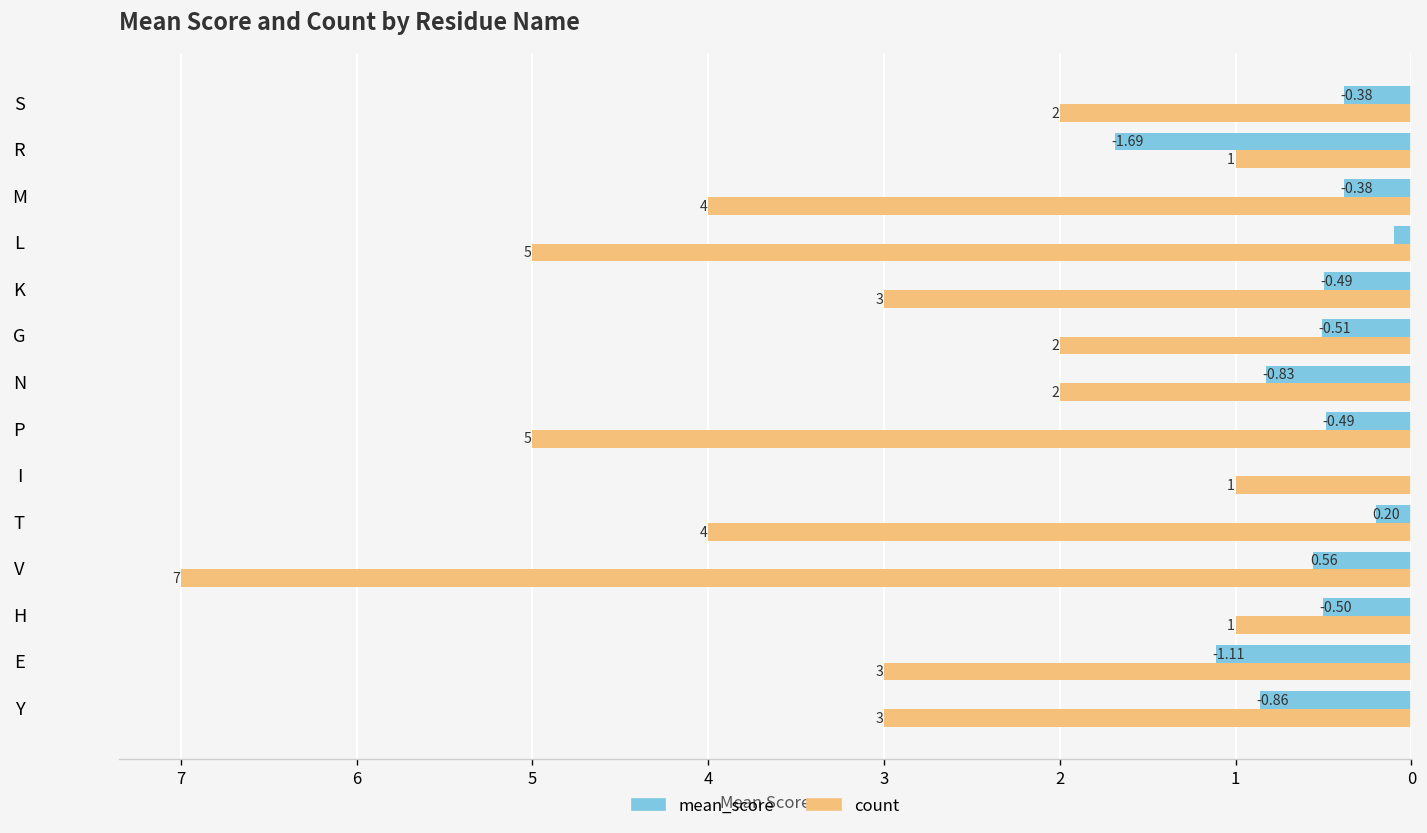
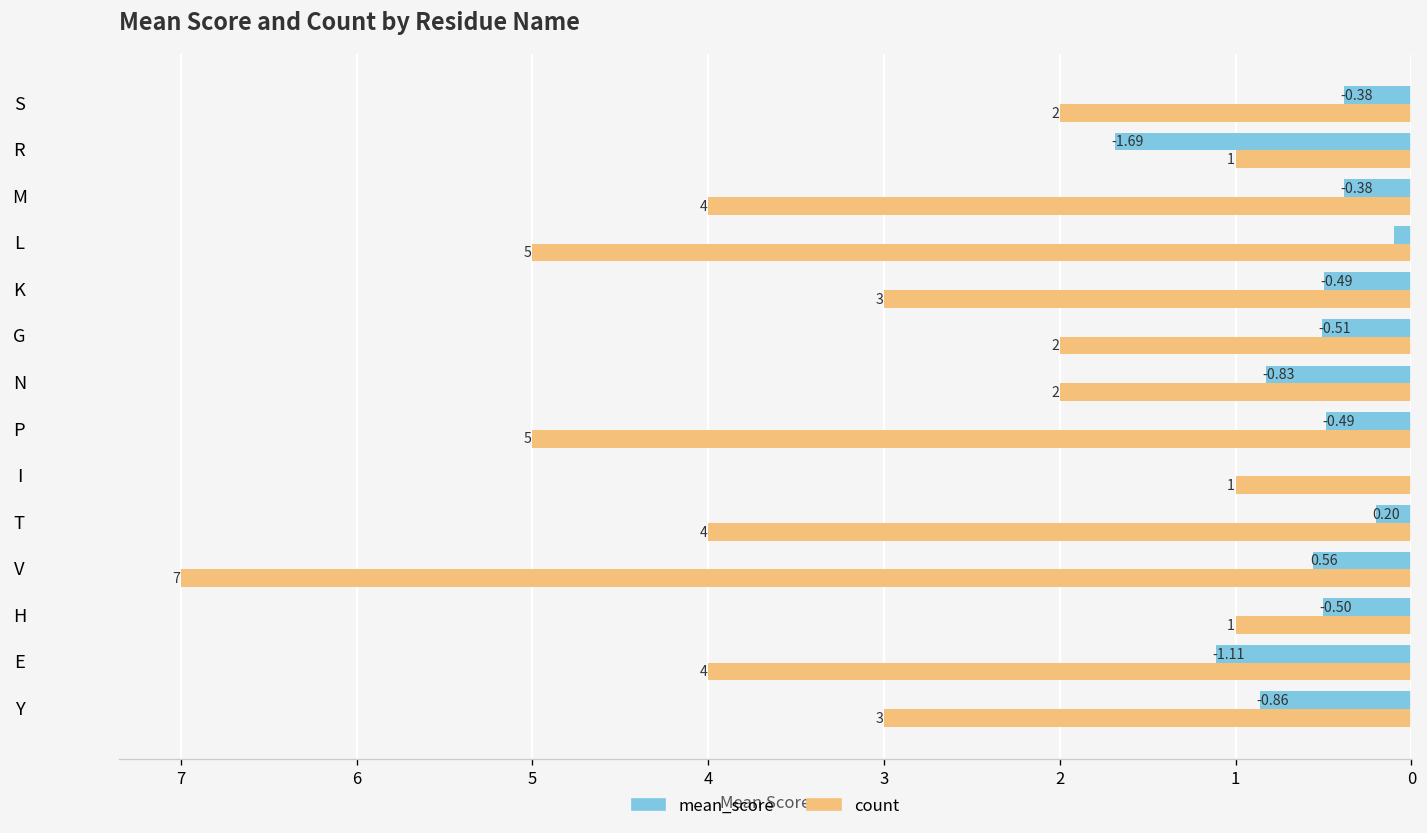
count, E: 3 -> 4
